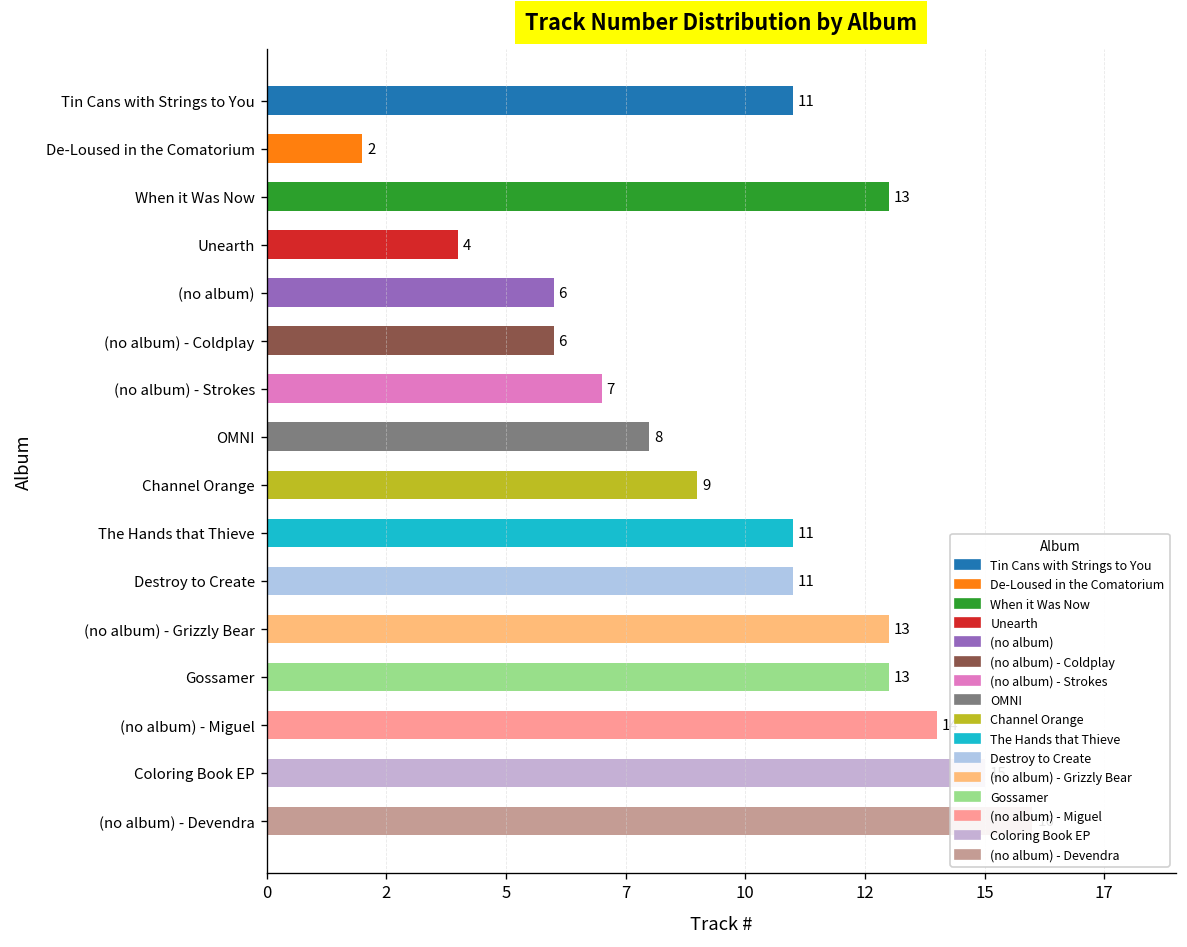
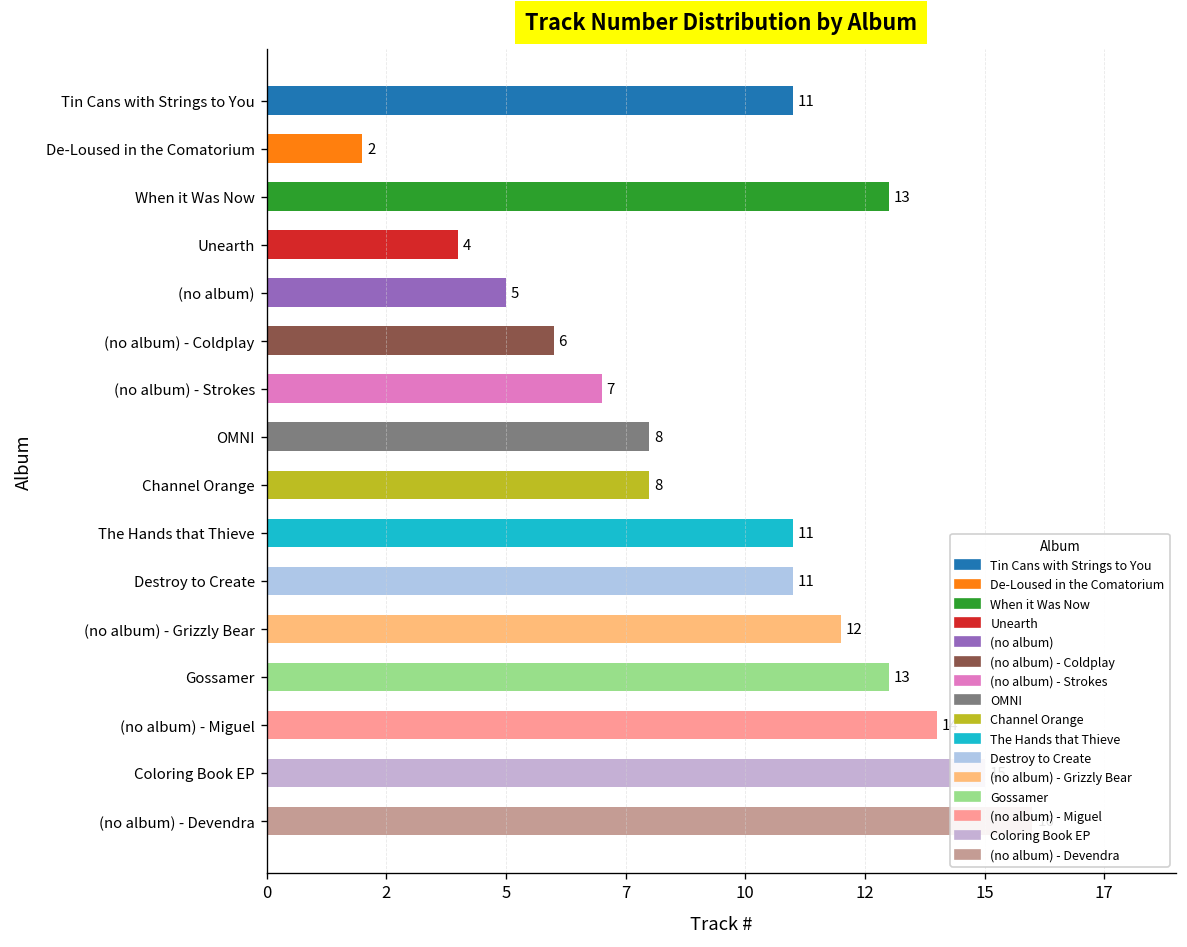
(no album): 6 -> 5
Channel Orange: 9 -> 8
(no album) - Grizzly Bear: 13 -> 12
